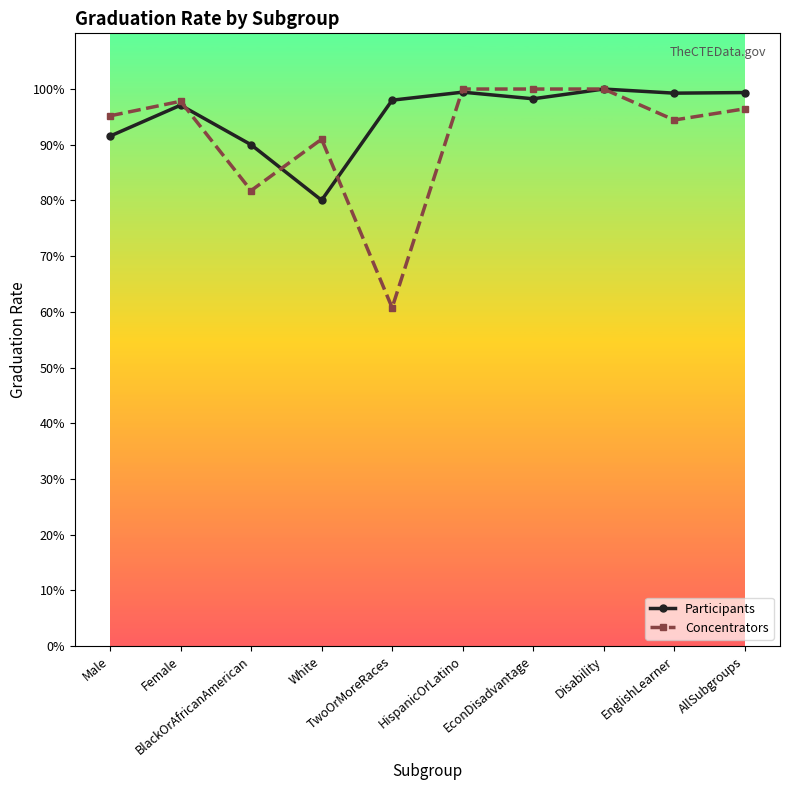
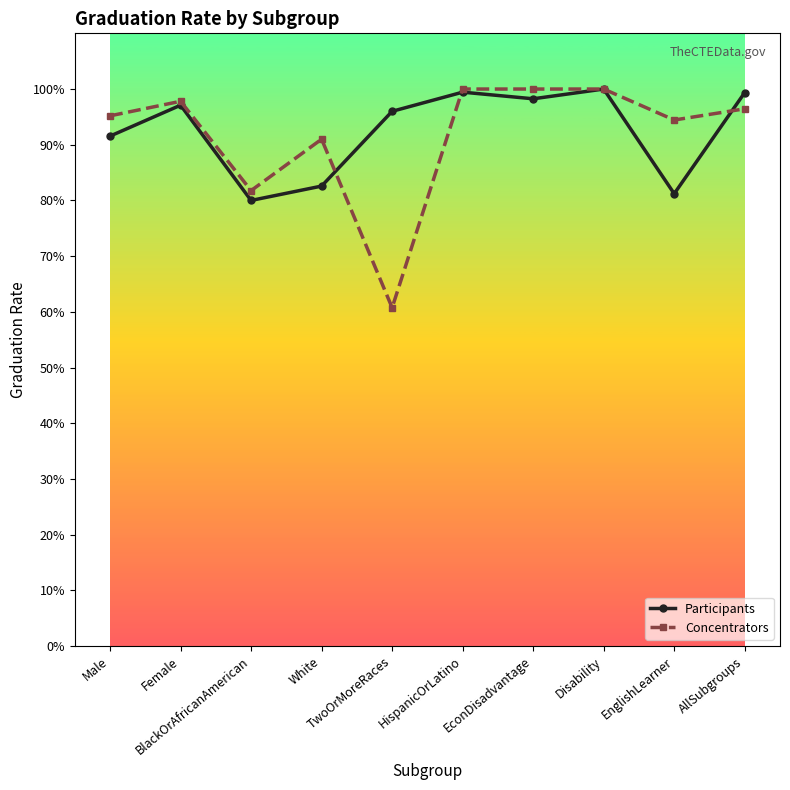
Participants, BlackOrAfricanAmerican: 90% -> 80%
Participants, White: 80% -> 83%
Participants, TwoOrMoreRaces: 98% -> 96%
Participants, EnglishLearner: 99% -> 81%
